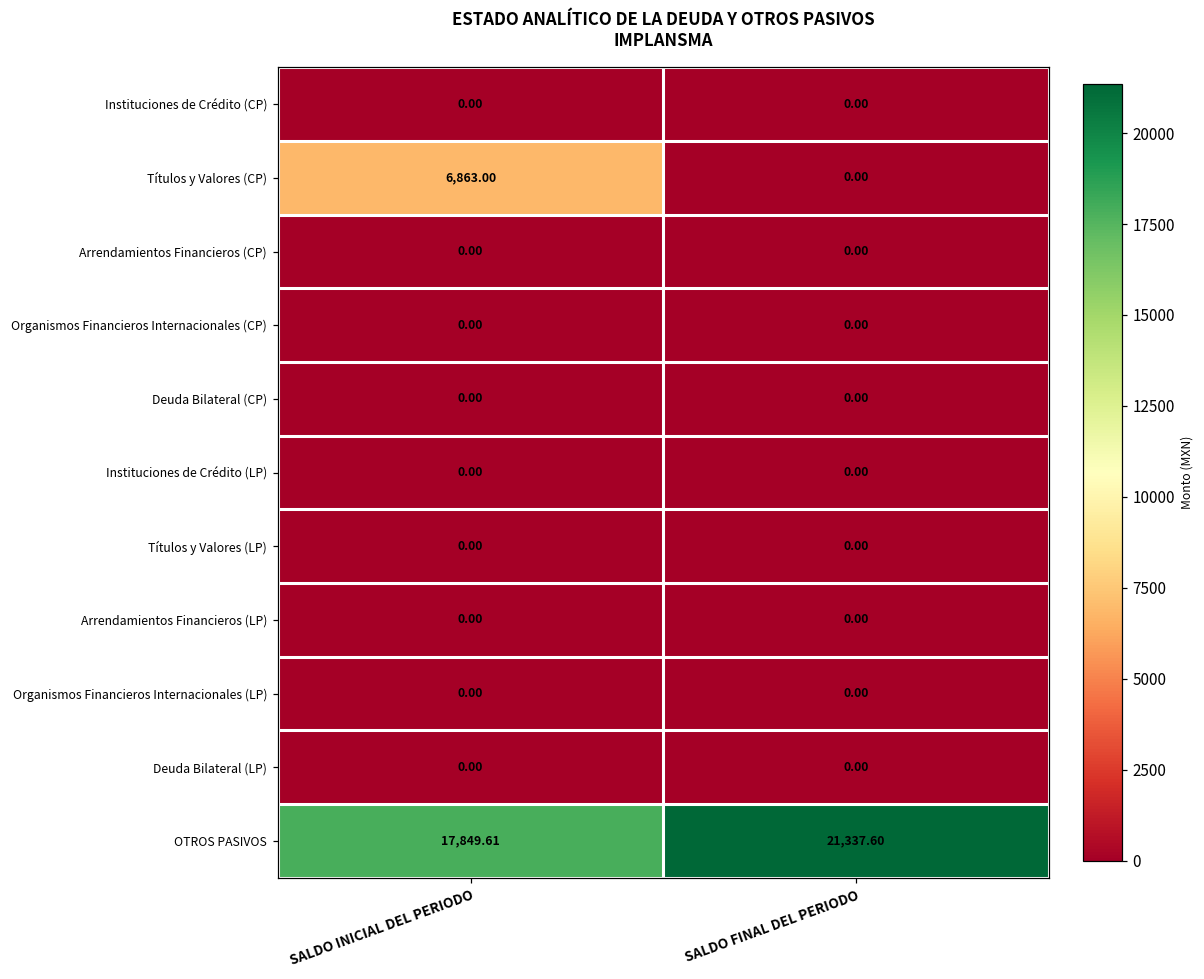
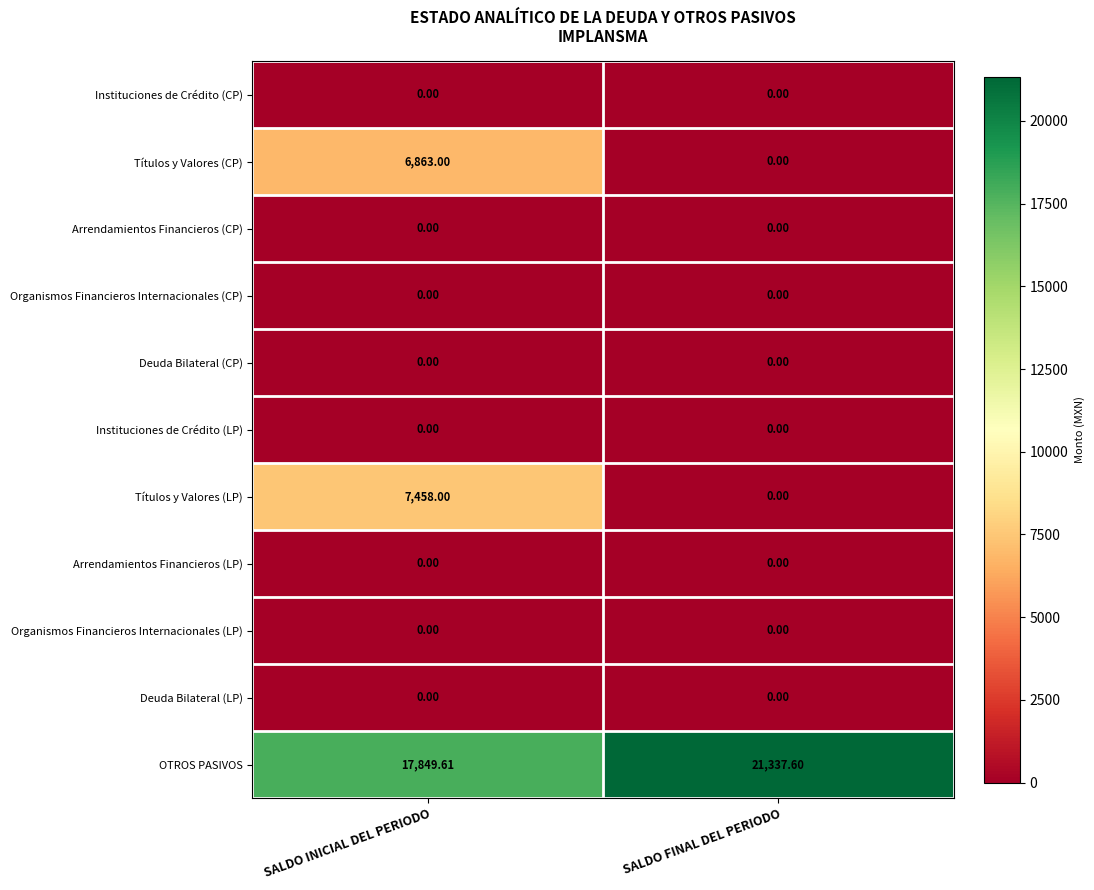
Títulos y Valores (LP), SALDO INICIAL DEL PERIODO: 0.00 -> 7,458.00
